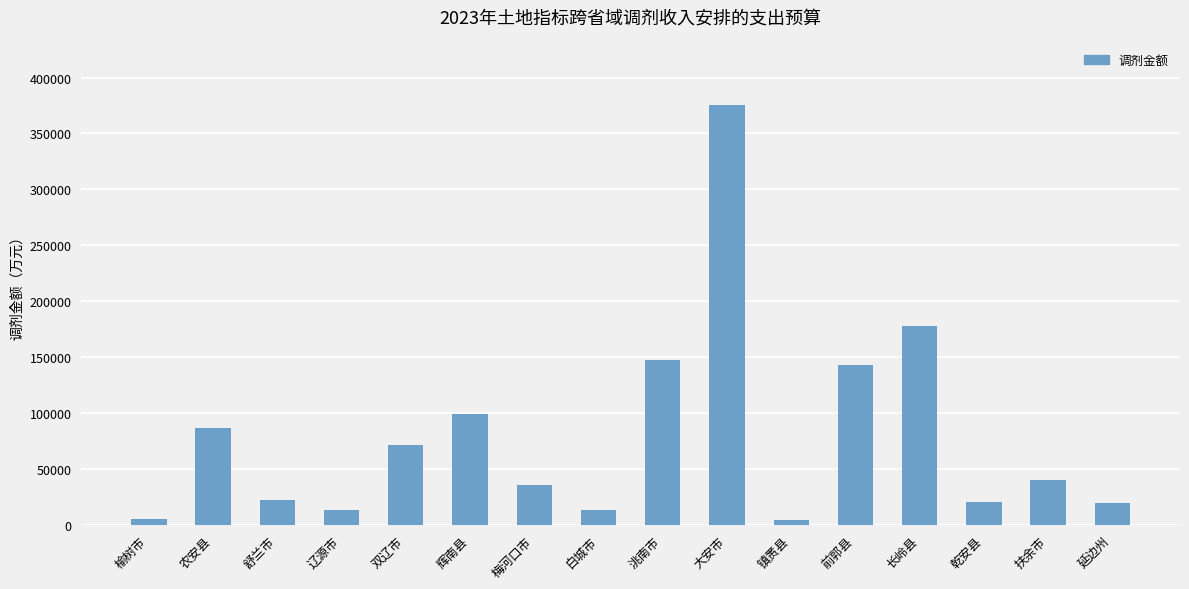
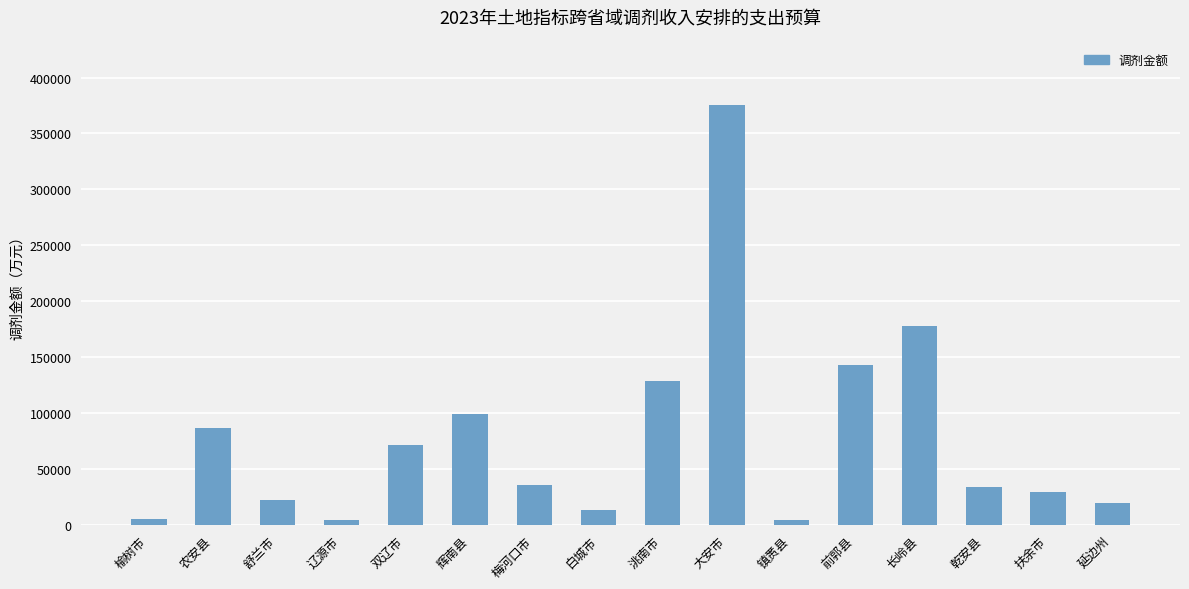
辽源市: 13000 -> 4000
洮南市: 147000 -> 129000
乾安县: 20000 -> 34000
扶余市: 40000 -> 30000
